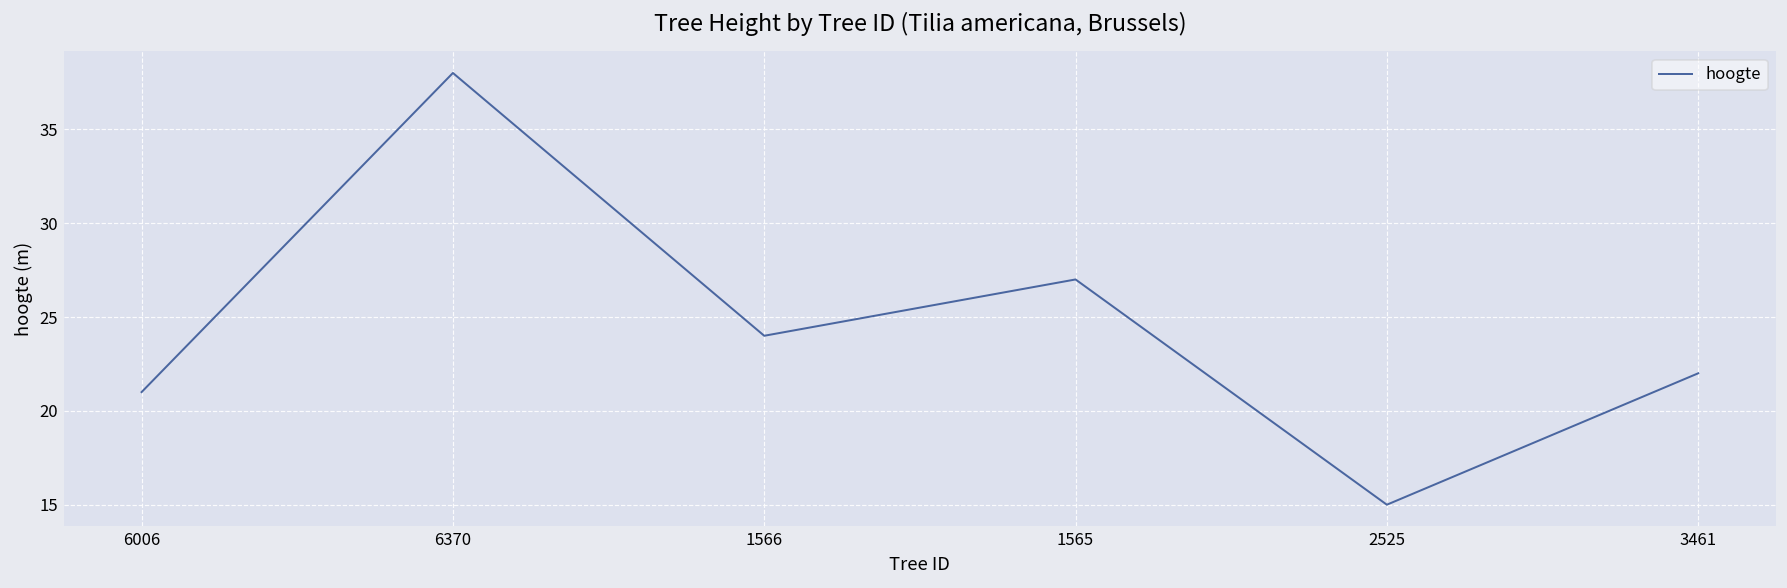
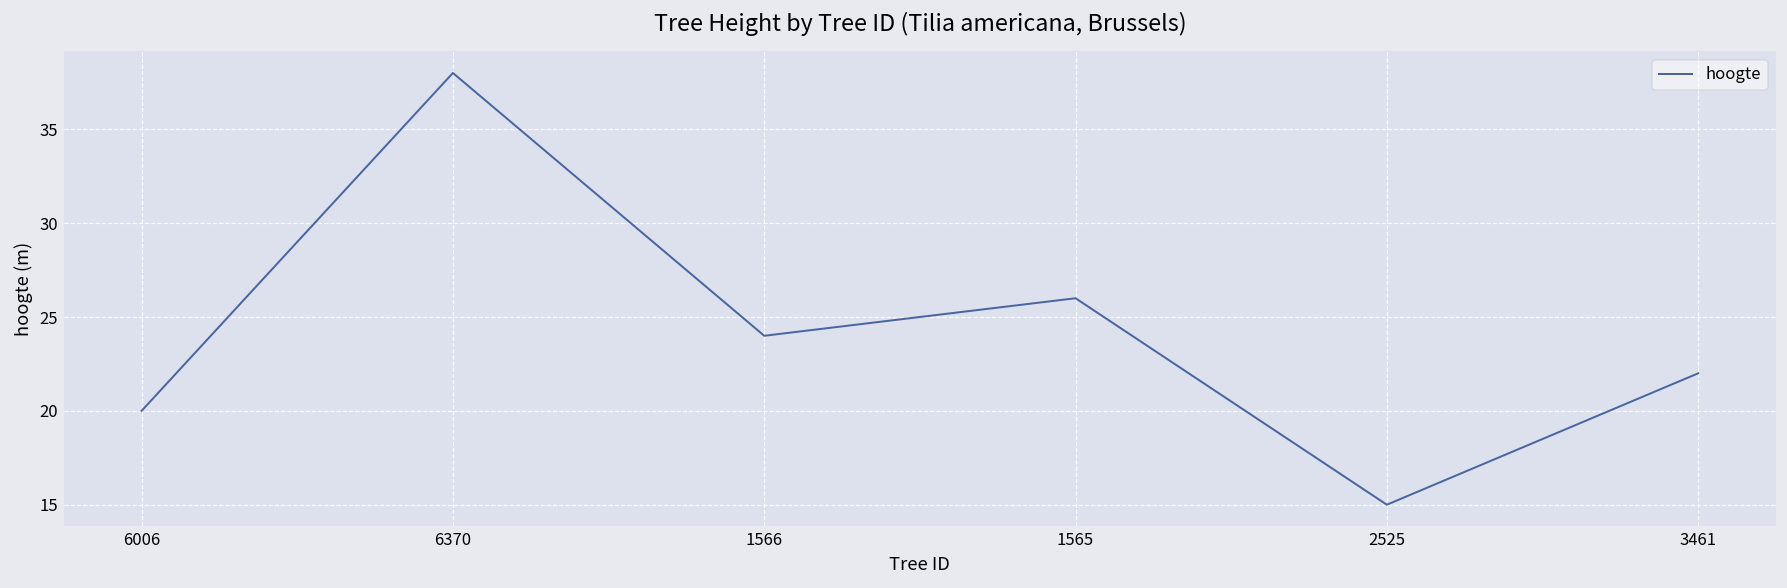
6006: 21 -> 20
1565: 27 -> 26
